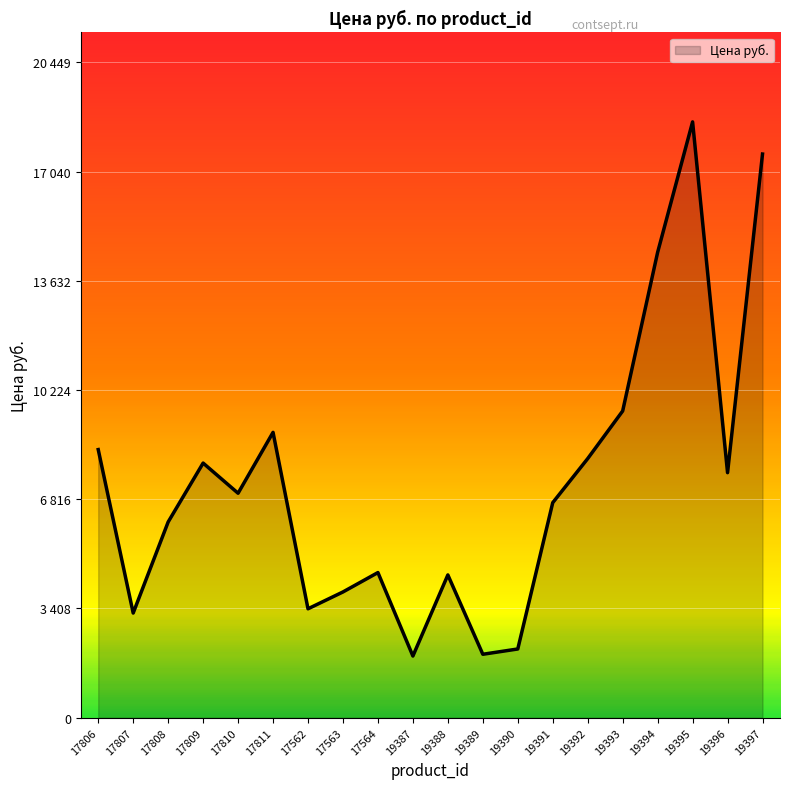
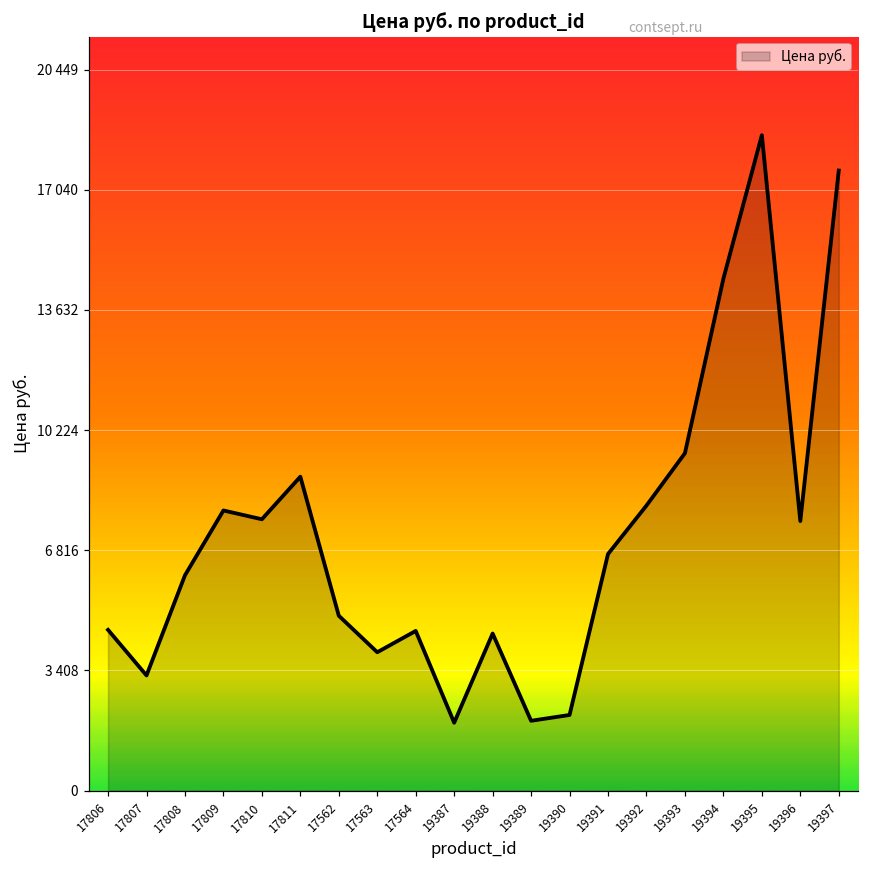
17806: 8400 -> 4600
17810: 7000 -> 7700
17562: 3400 -> 5000
